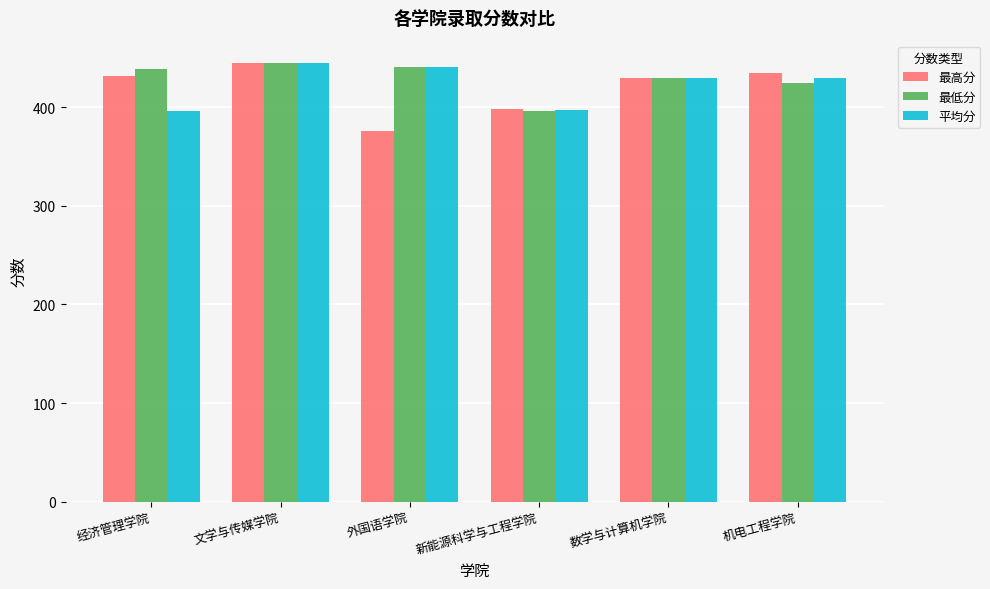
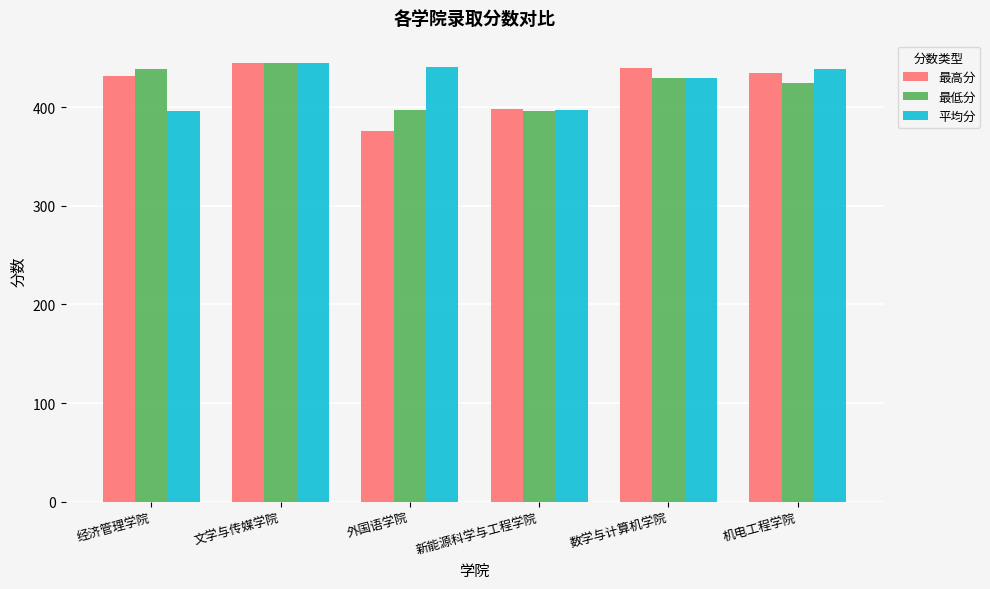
最低分, 外国语学院: 440 -> 400
最高分, 数学与计算机学院: 430 -> 440
平均分, 机电工程学院: 430 -> 440
